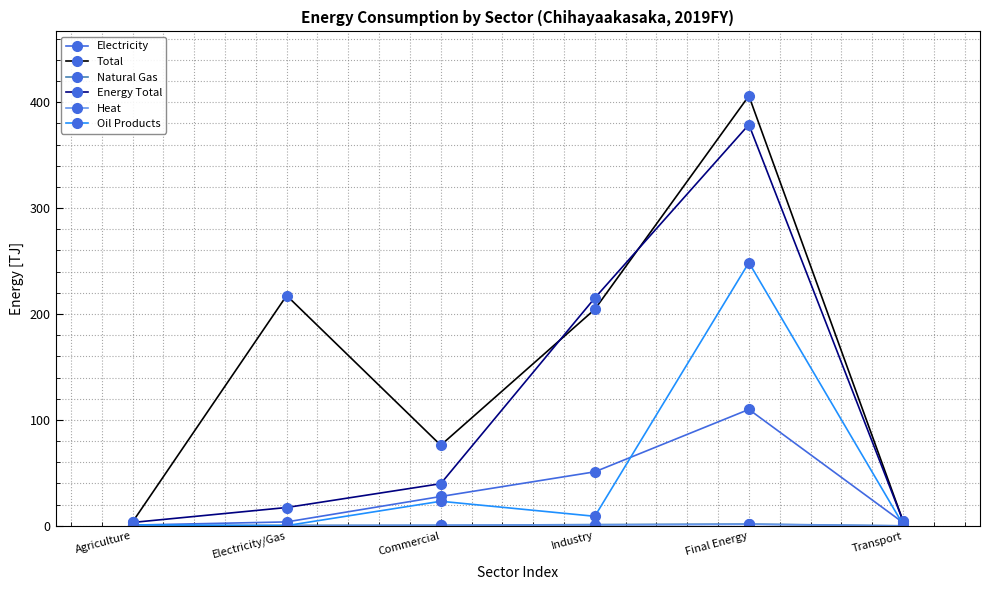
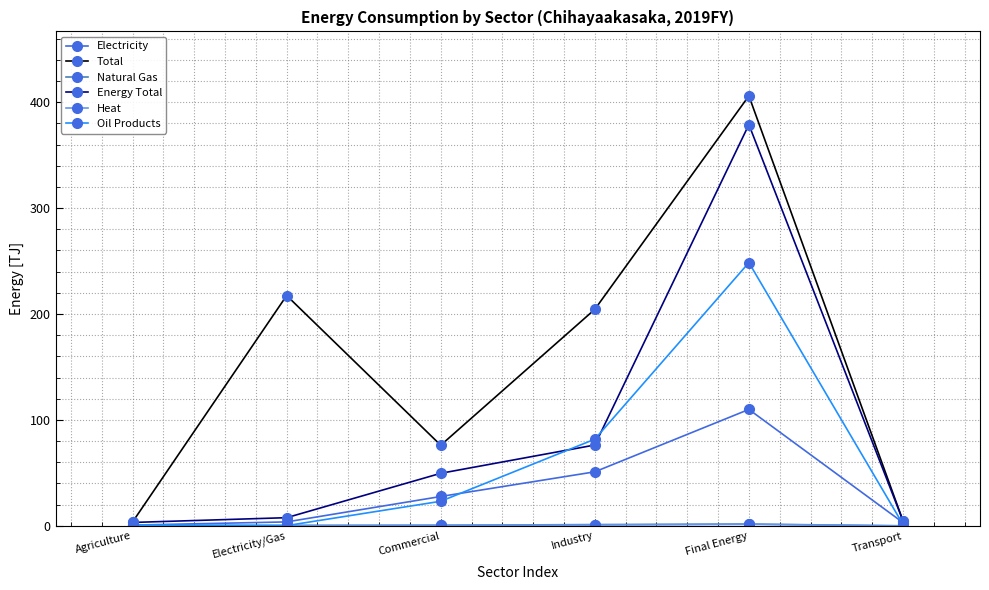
Energy Total, Electricity/Gas: 17 -> 8
Energy Total, Commercial: 40 -> 50
Energy Total, Industry: 215 -> 76
Oil Products, Industry: 9 -> 82
